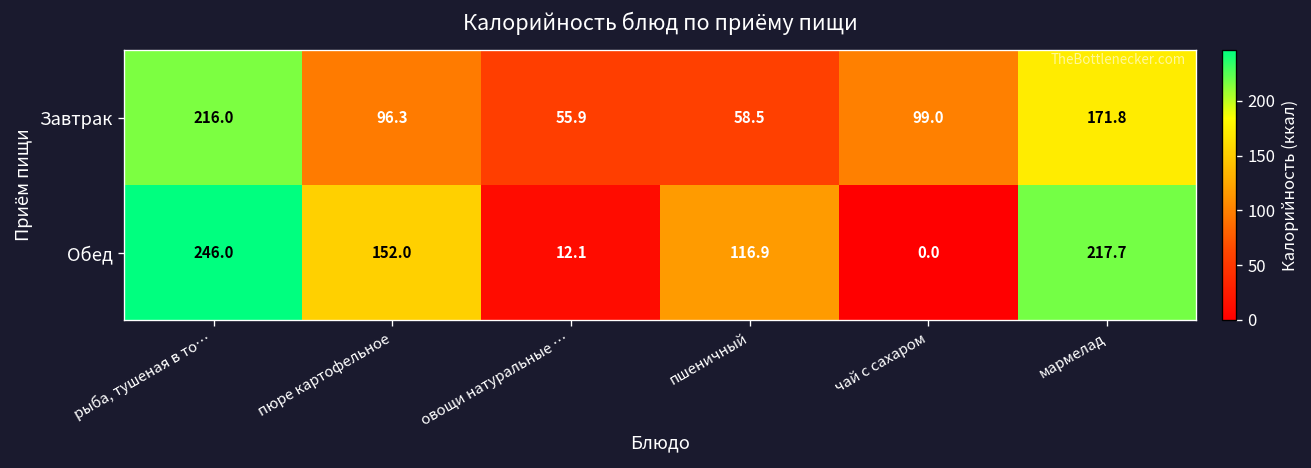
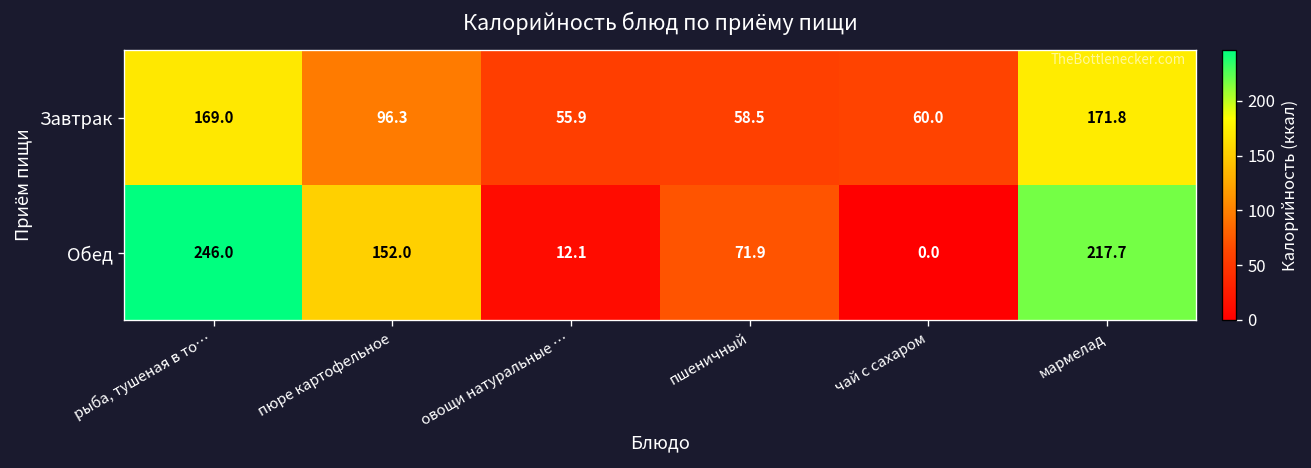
Завтрак, рыба, тушеная в то…: 216.0 -> 169.0
Завтрак, чай с сахаром: 99.0 -> 60.0
Обед, пшеничный: 116.9 -> 71.9
